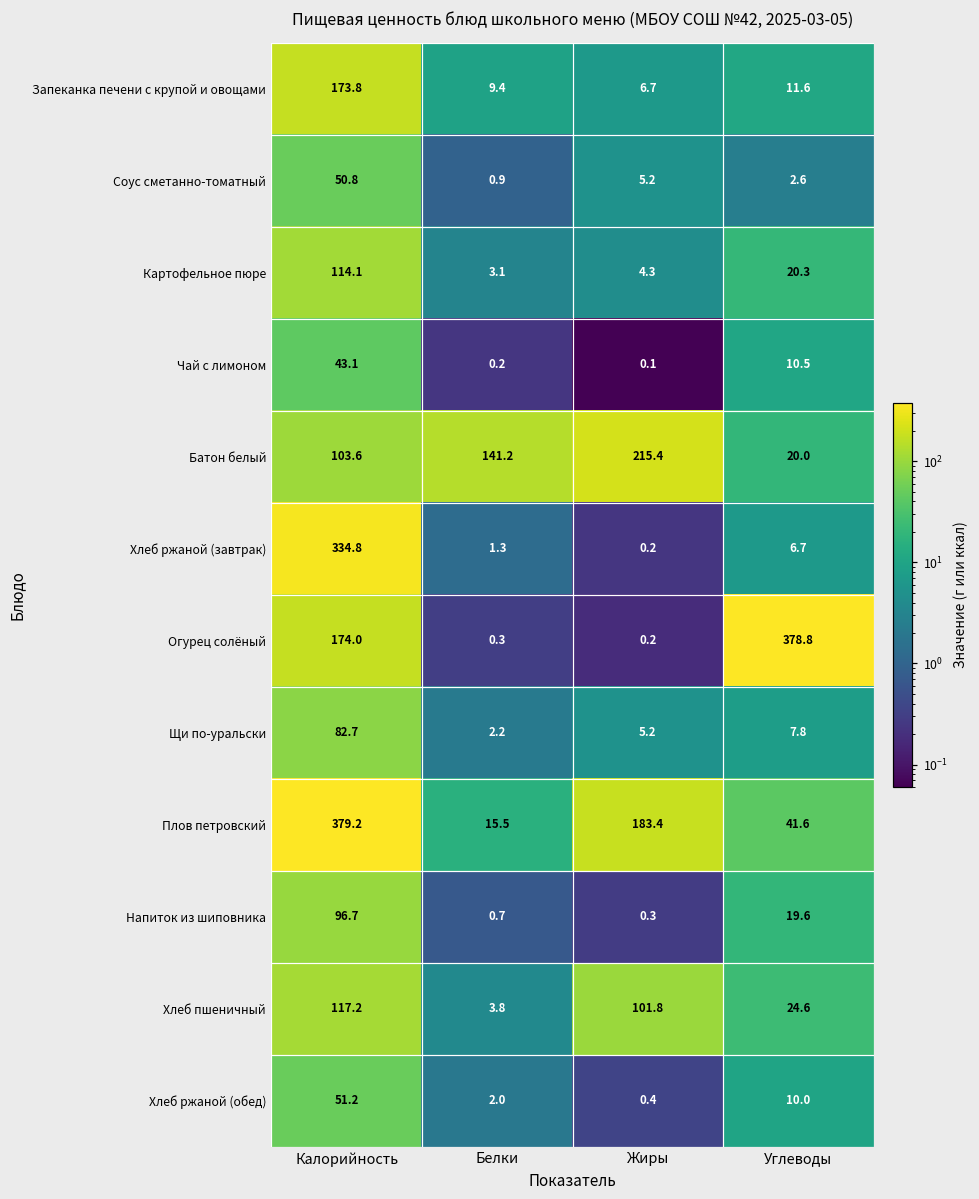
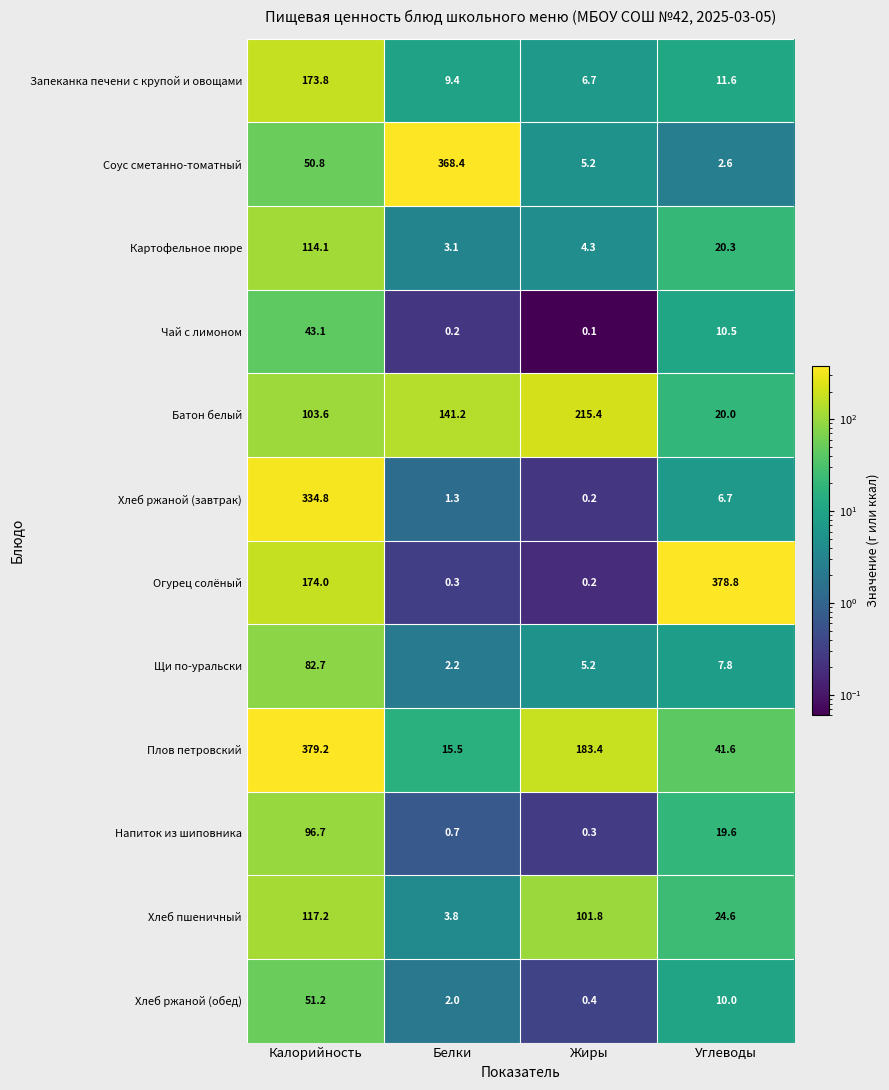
Соус сметанно-томатный, Белки: 0.9 -> 368.4
